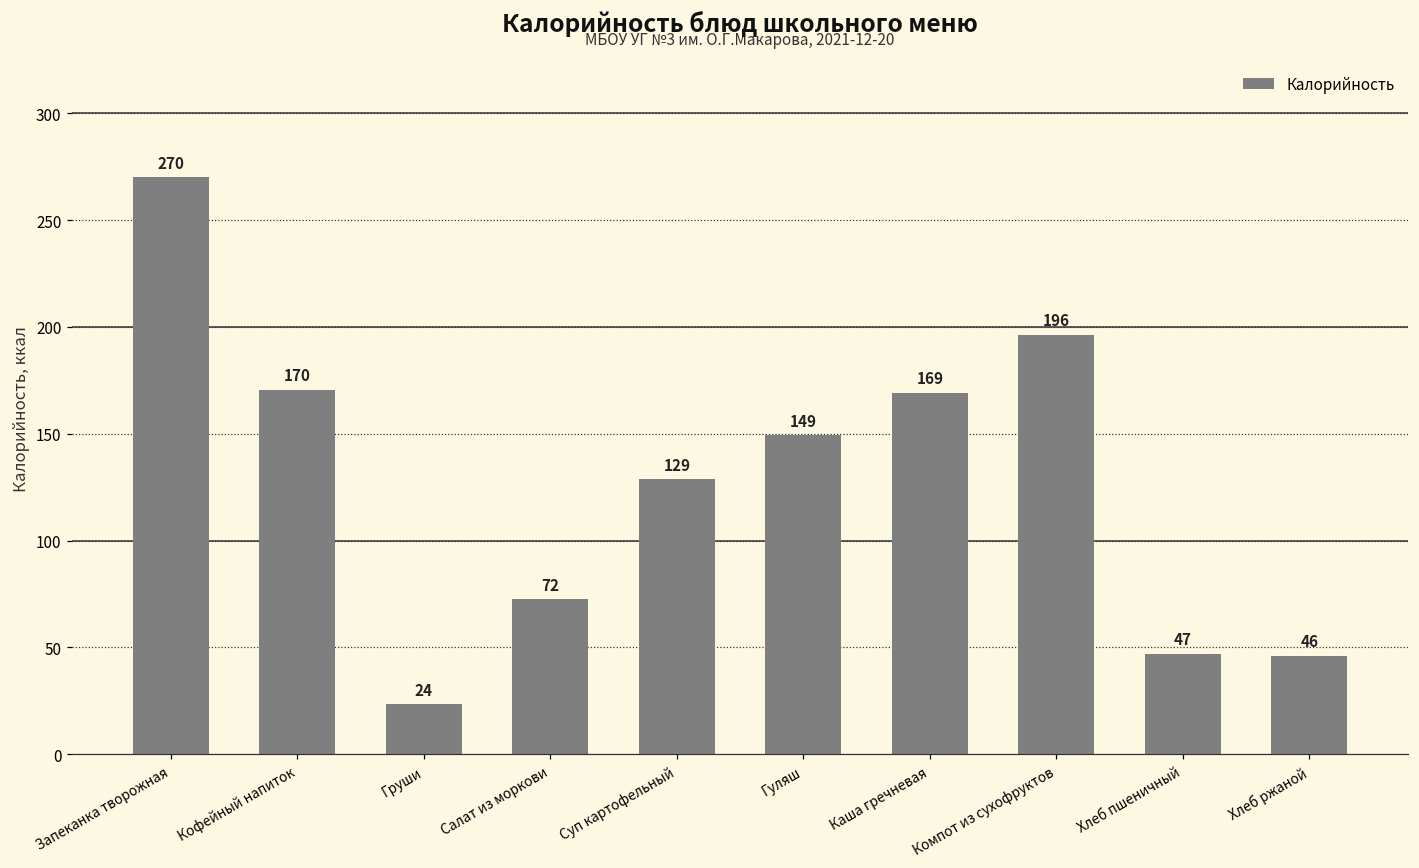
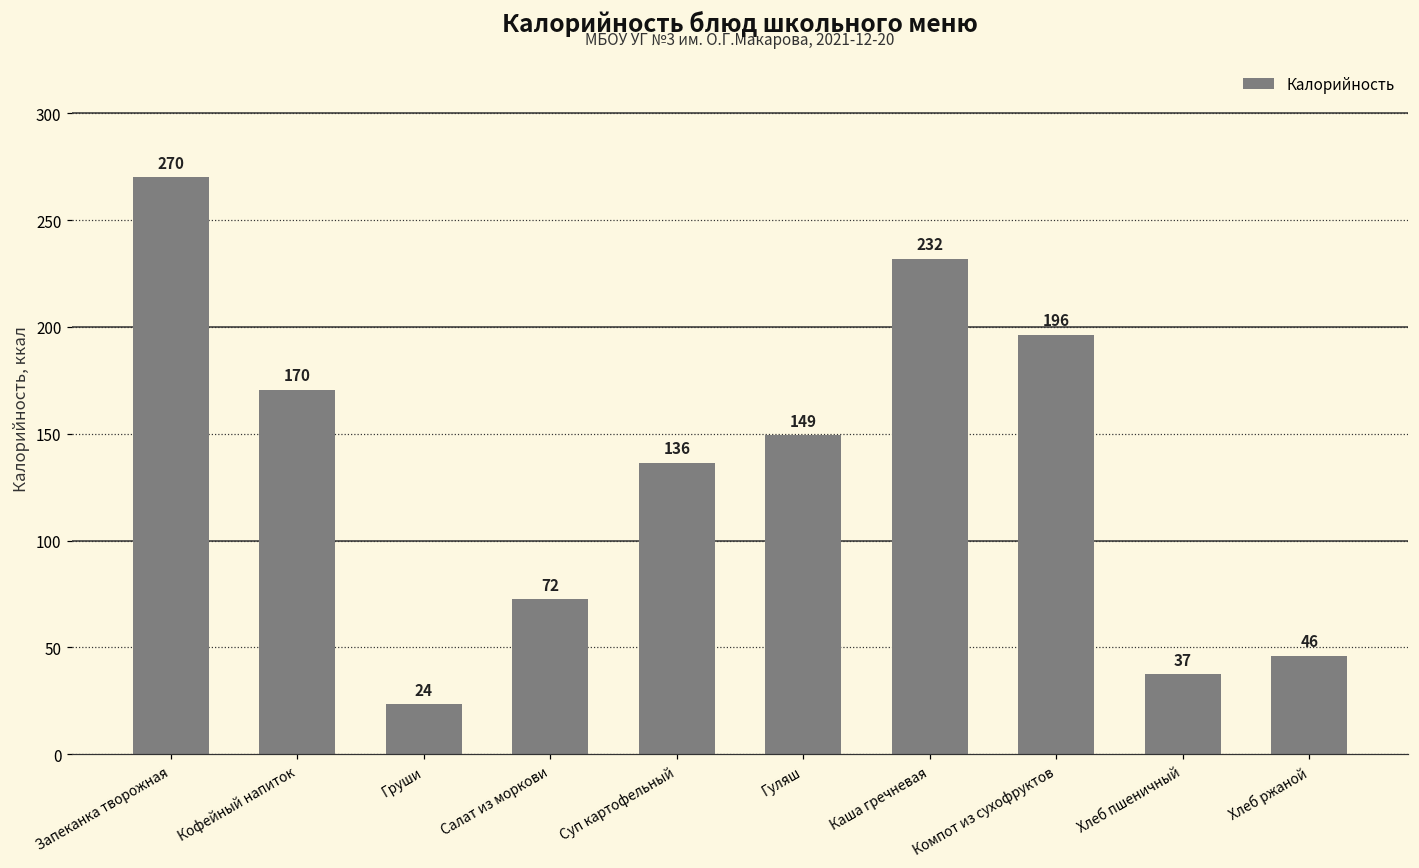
Суп картофельный: 129 -> 136
Каша гречневая: 169 -> 232
Хлеб пшеничный: 47 -> 37
